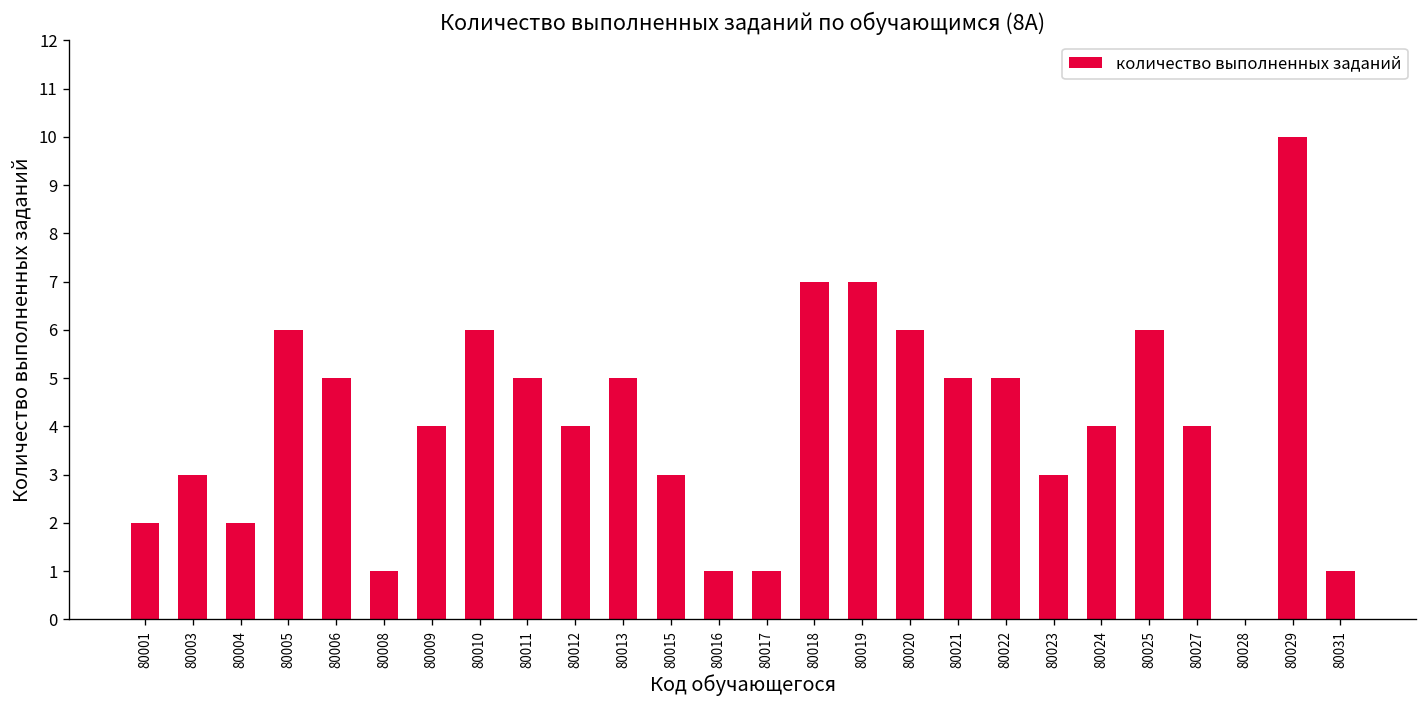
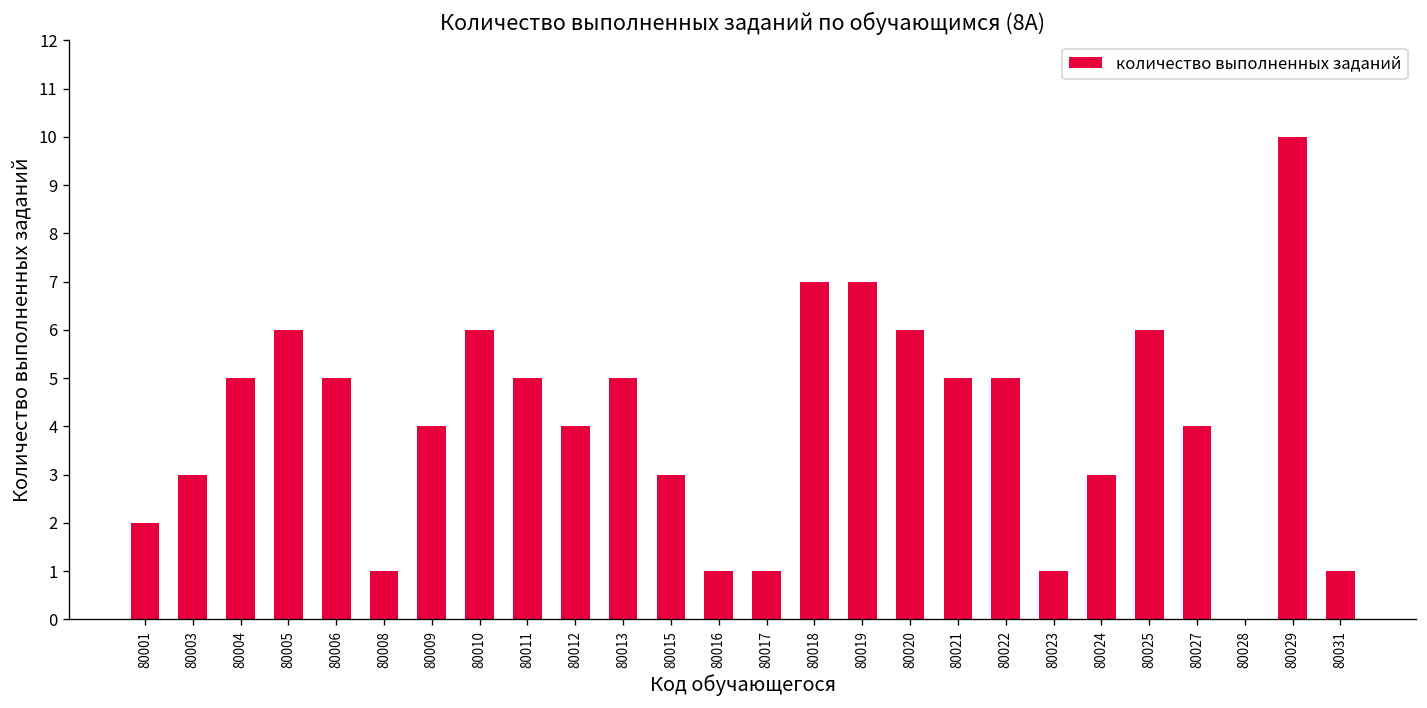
80004: 2 -> 5
80023: 3 -> 1
80024: 4 -> 3
